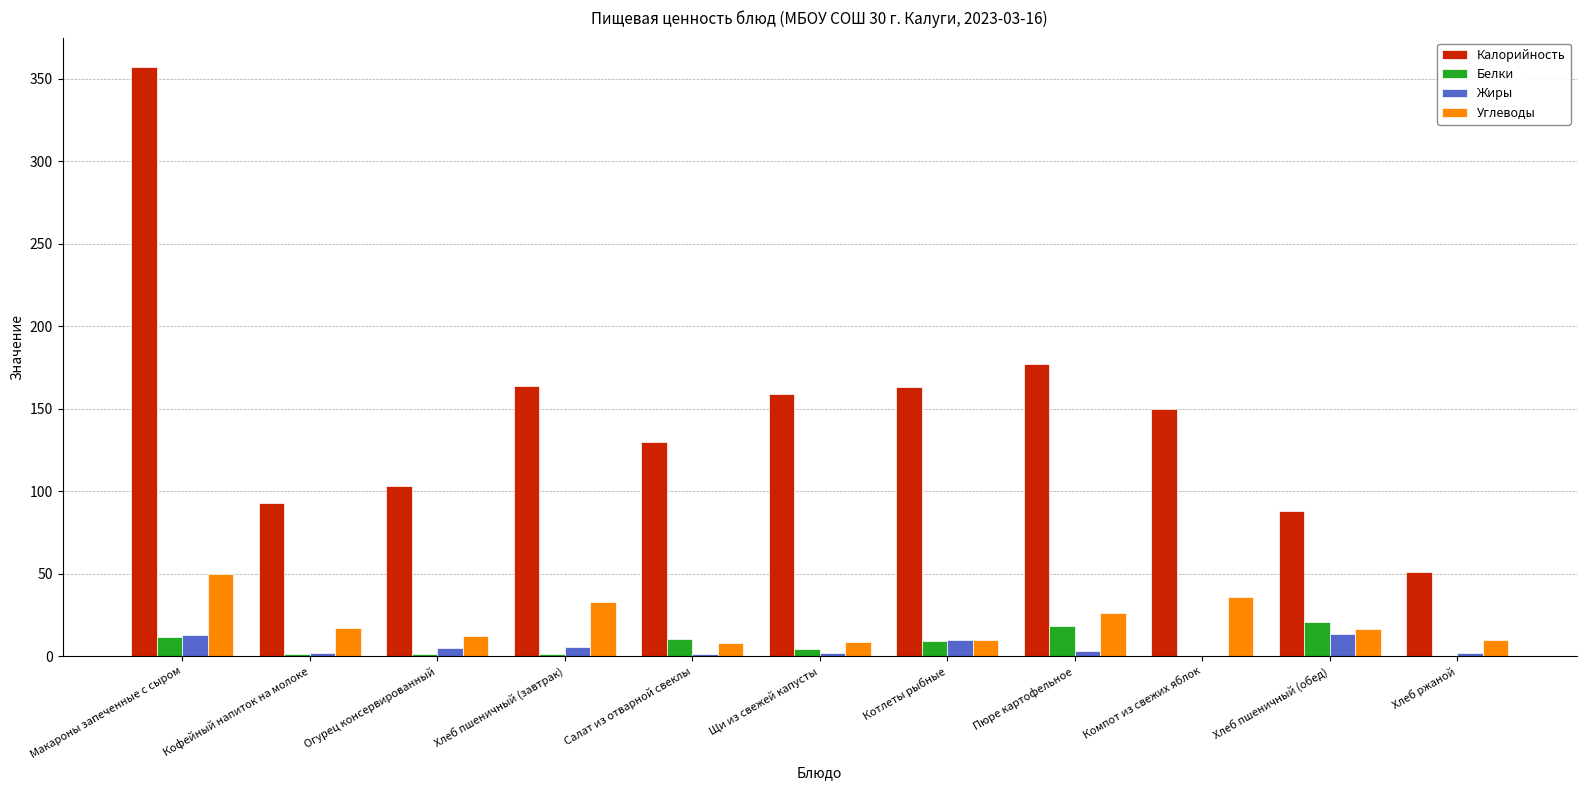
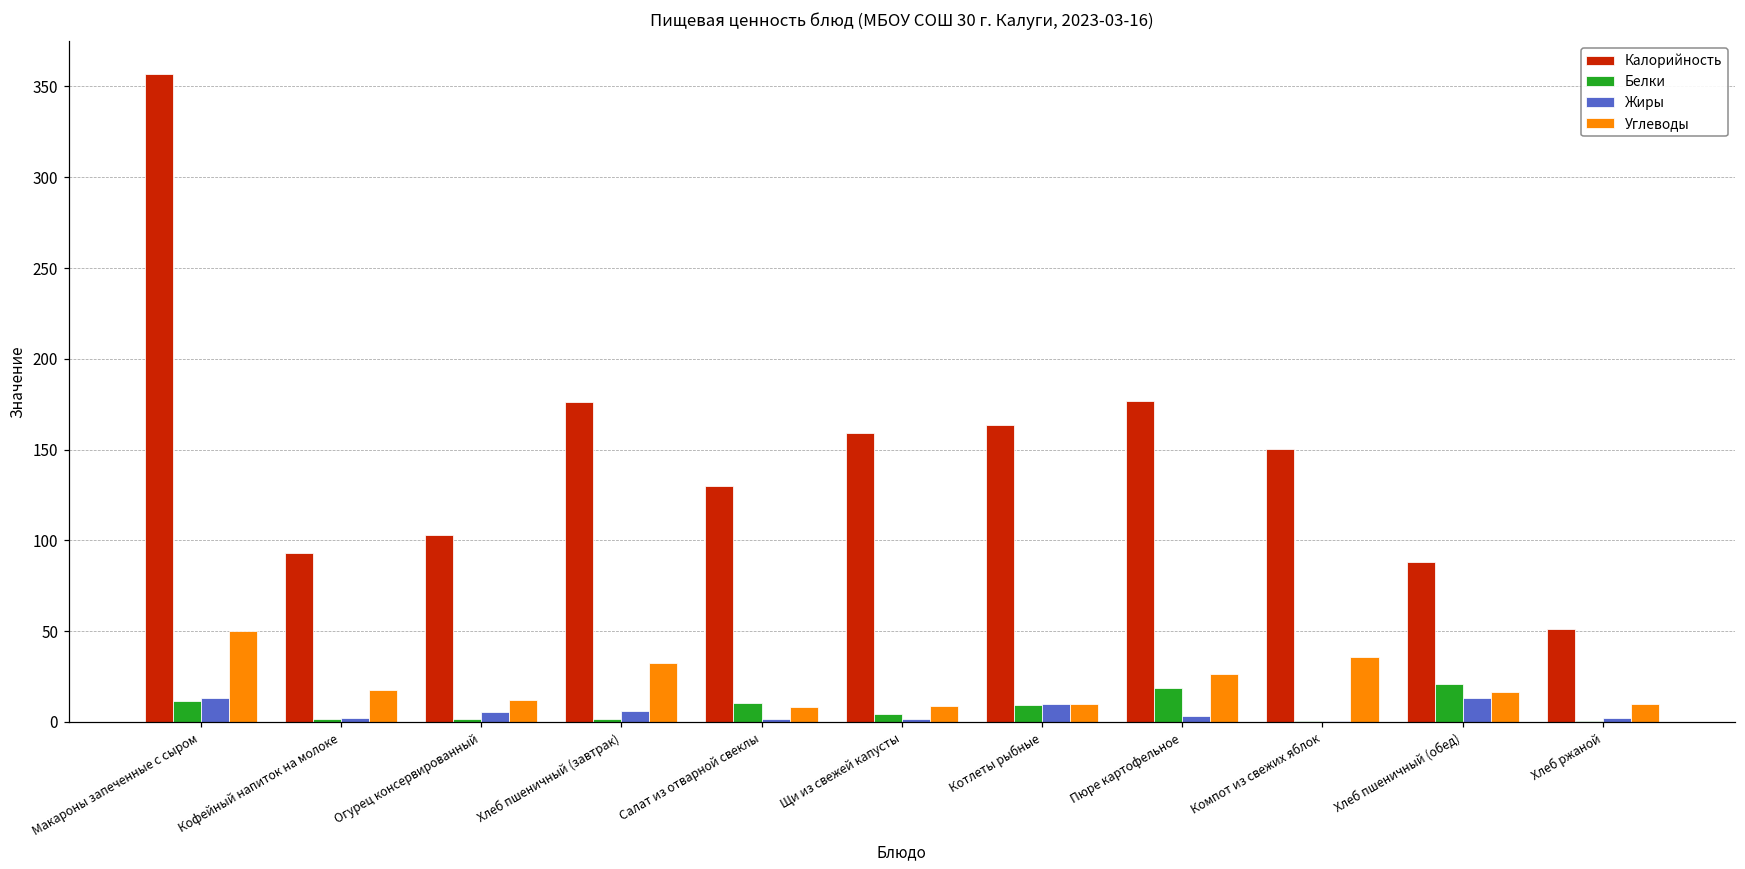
Калорийность, Хлеб пшеничный (завтрак): 164 -> 176
